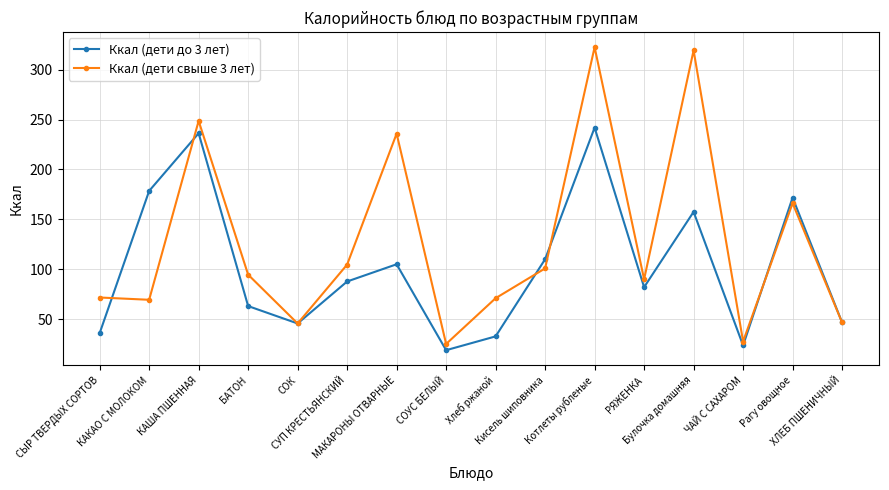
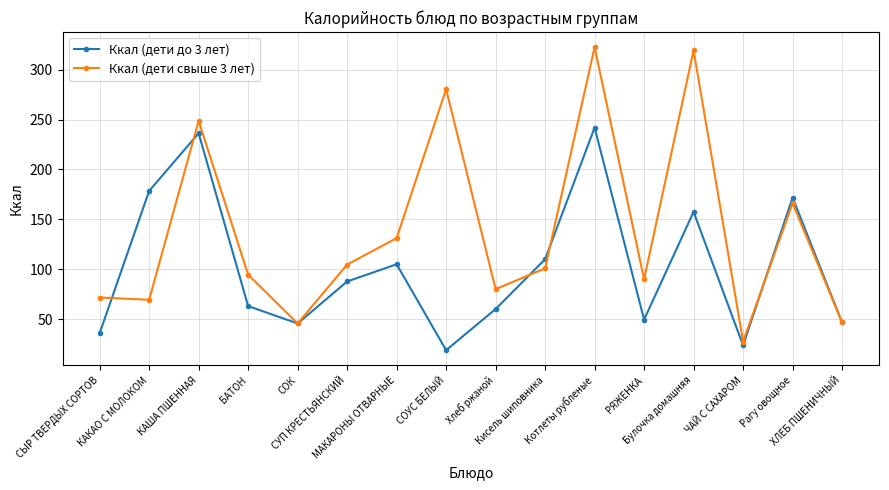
Ккал (дети свыше 3 лет), МАКАРОНЫ ОТВАРНЫЕ: 240 -> 130
Ккал (дети свыше 3 лет), СОУС БЕЛЫЙ: 30 -> 280
Ккал (дети до 3 лет), Хлеб ржаной: 30 -> 60
Ккал (дети свыше 3 лет), Хлеб ржаной: 70 -> 80
Ккал (дети до 3 лет), РЯЖЕНКА: 80 -> 50
